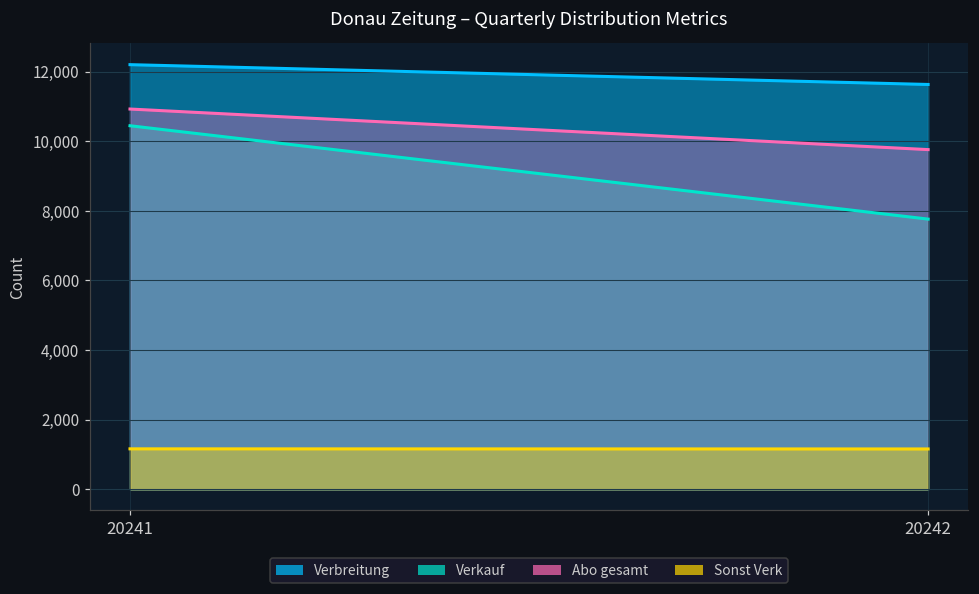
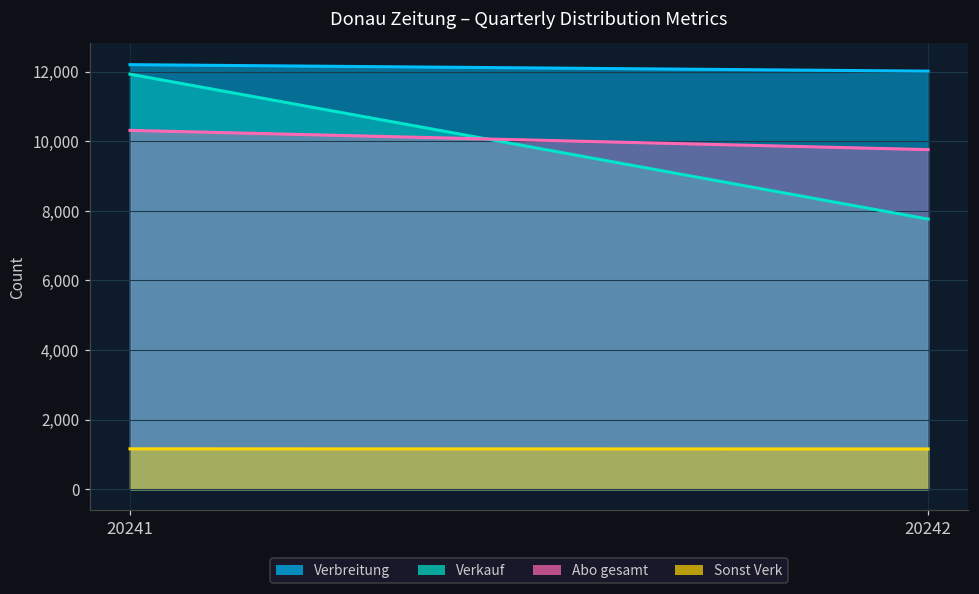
Verkauf, 20241: 10,400 -> 11,900
Abo gesamt, 20241: 10,900 -> 10,300
Verbreitung, 20242: 11,600 -> 12,000
